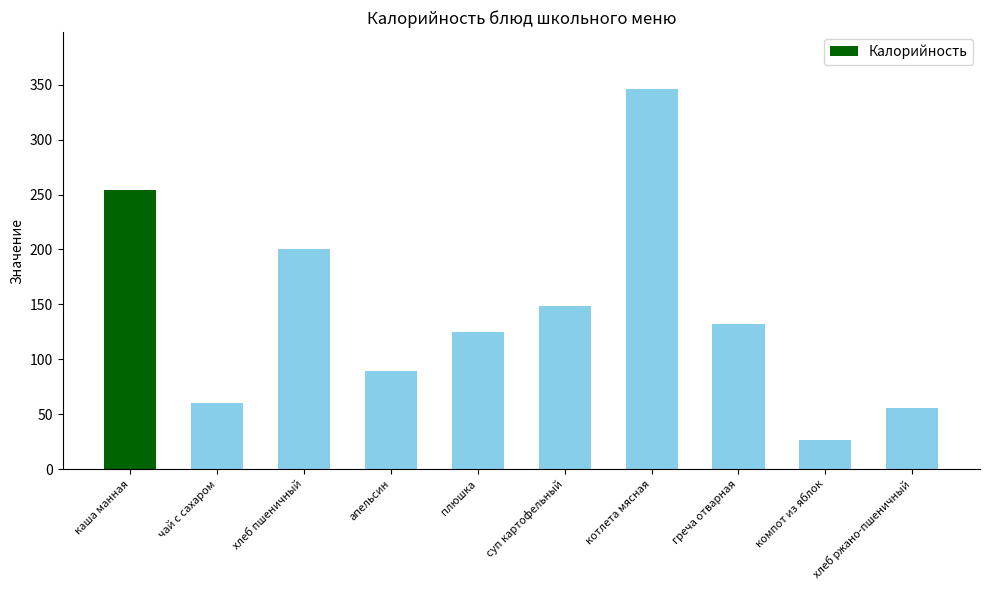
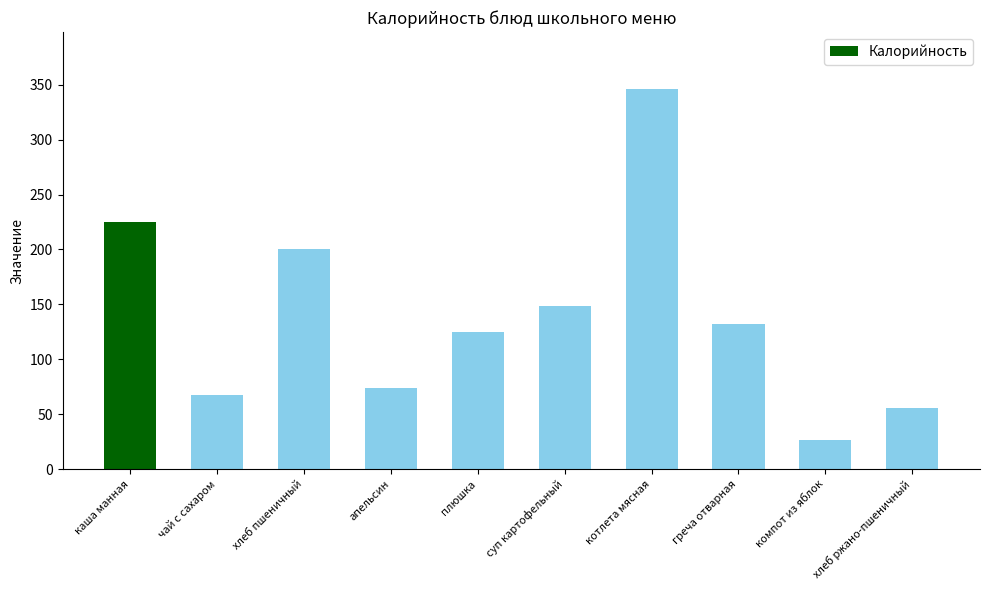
каша манная: 254 -> 225
чай с сахаром: 60 -> 68
апельсин: 89 -> 74
